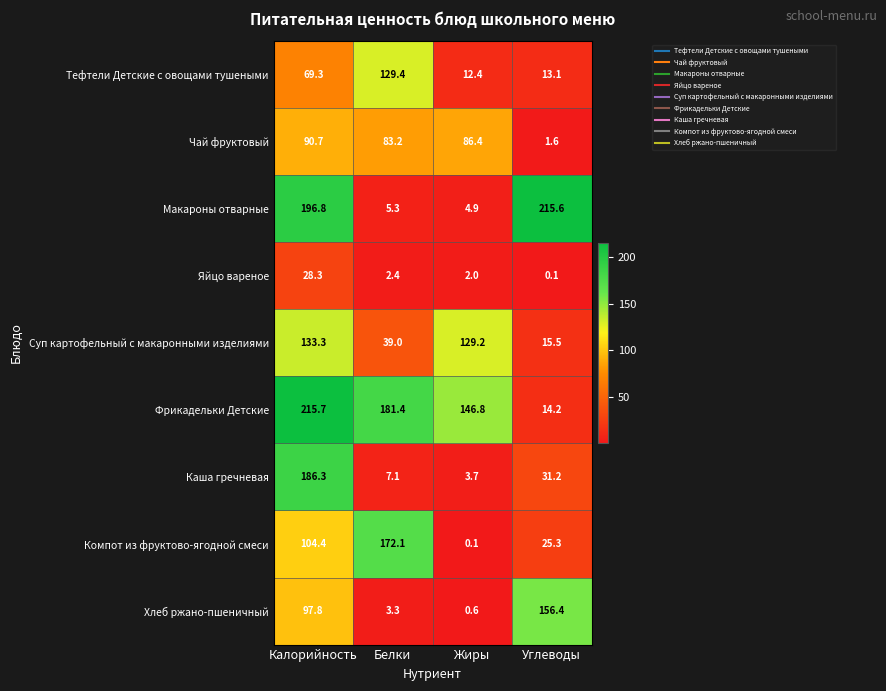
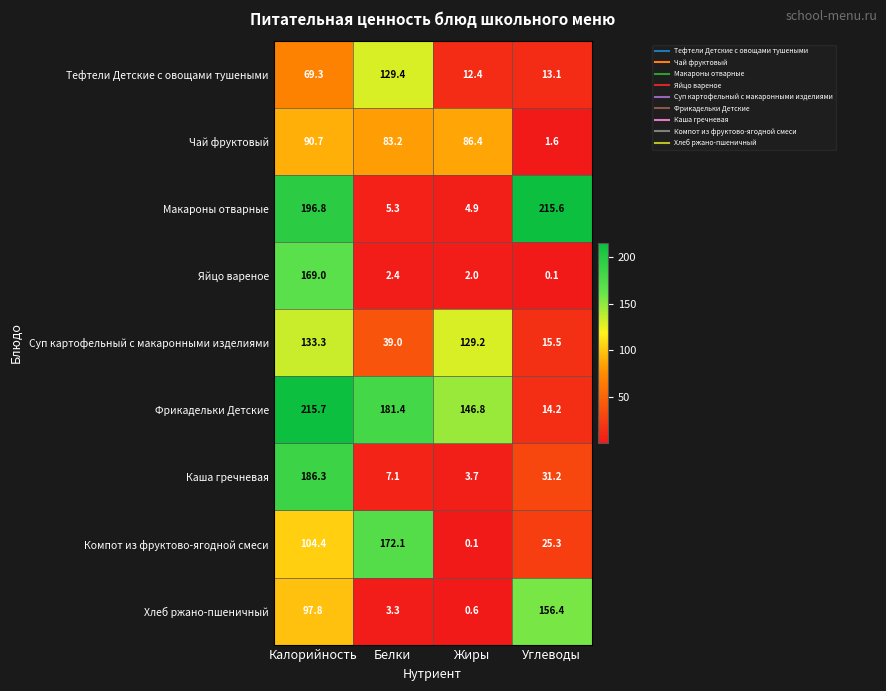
Яйцо вареное, Калорийность: 28.3 -> 169.0
